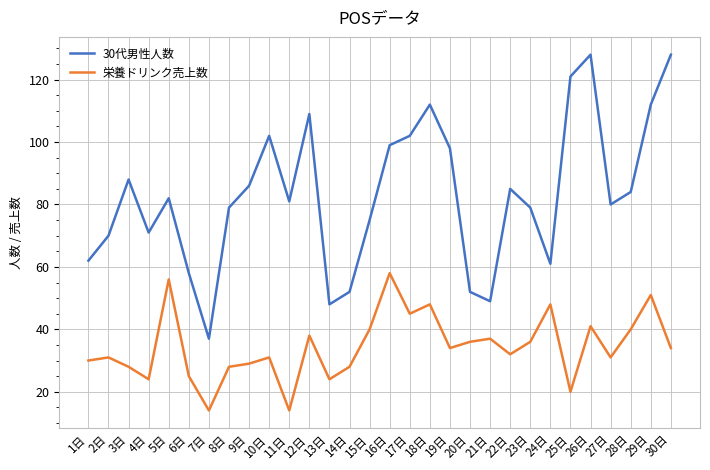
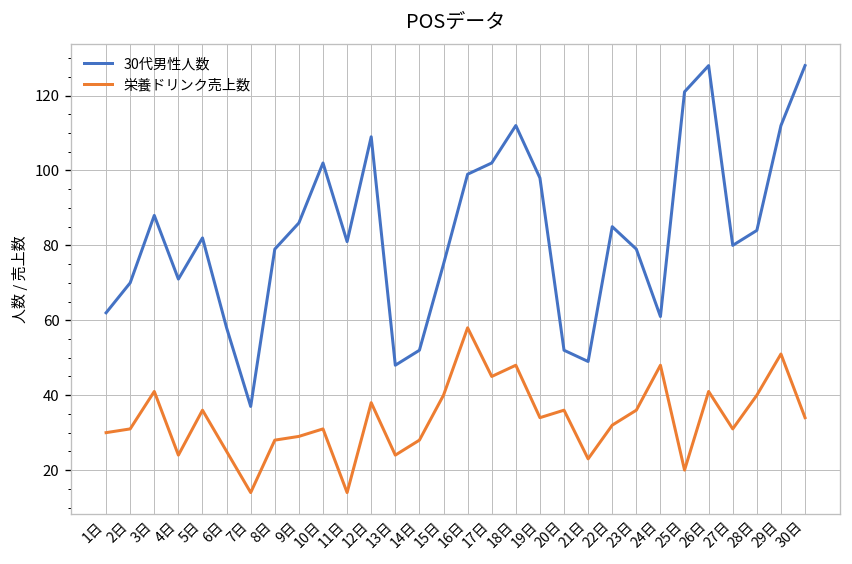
栄養ドリンク売上数, 3日: 28 -> 41
栄養ドリンク売上数, 5日: 56 -> 36
栄養ドリンク売上数, 21日: 37 -> 23
